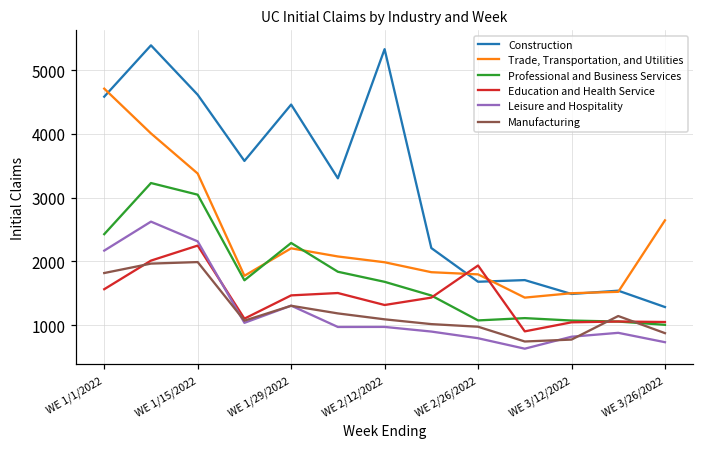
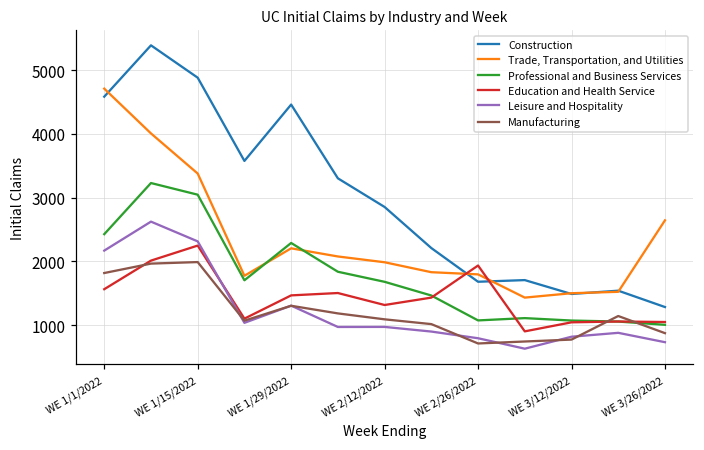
Construction, WE 1/15/2022: 4600 -> 4900
Construction, WE 2/12/2022: 5300 -> 2900
Manufacturing, WE 2/26/2022: 1000 -> 700
